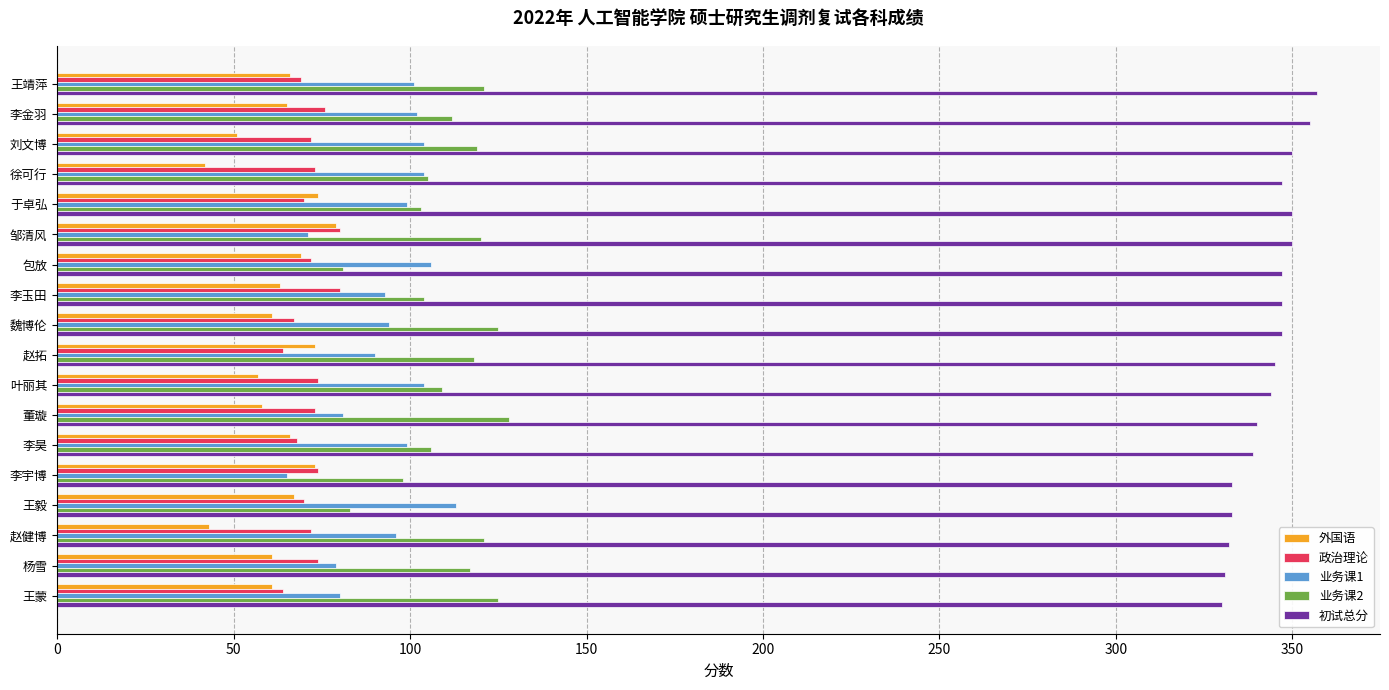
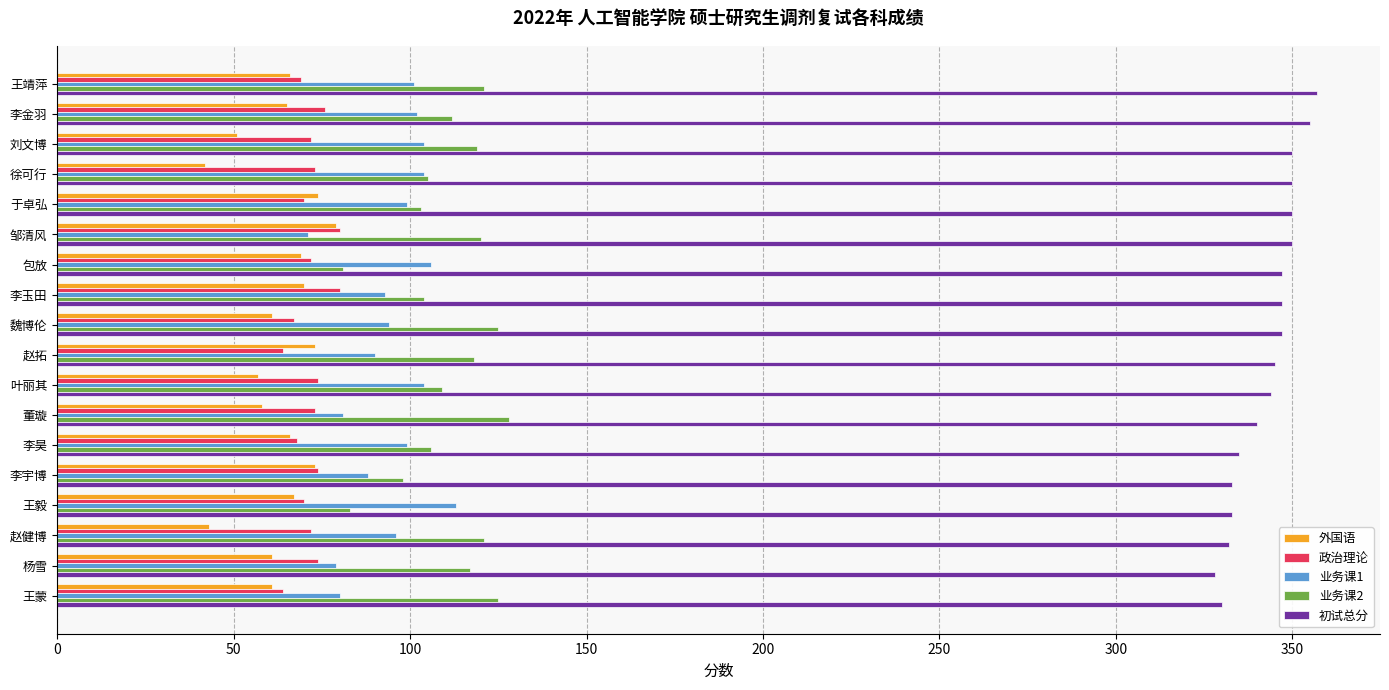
初试总分, 徐可行: 347 -> 350
外国语, 李玉田: 63 -> 70
初试总分, 李昊: 339 -> 335
业务课1, 李宇博: 65 -> 88
初试总分, 杨雪: 331 -> 328
